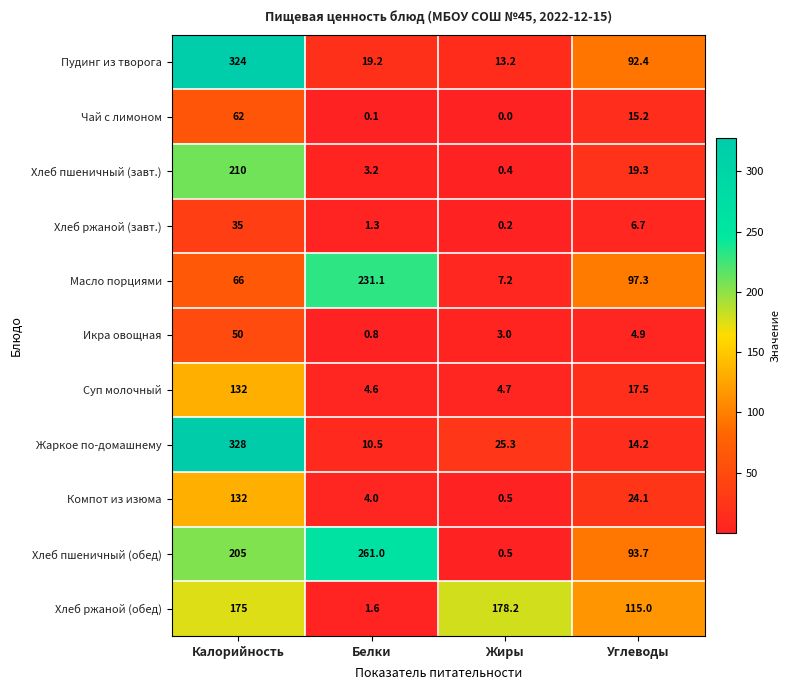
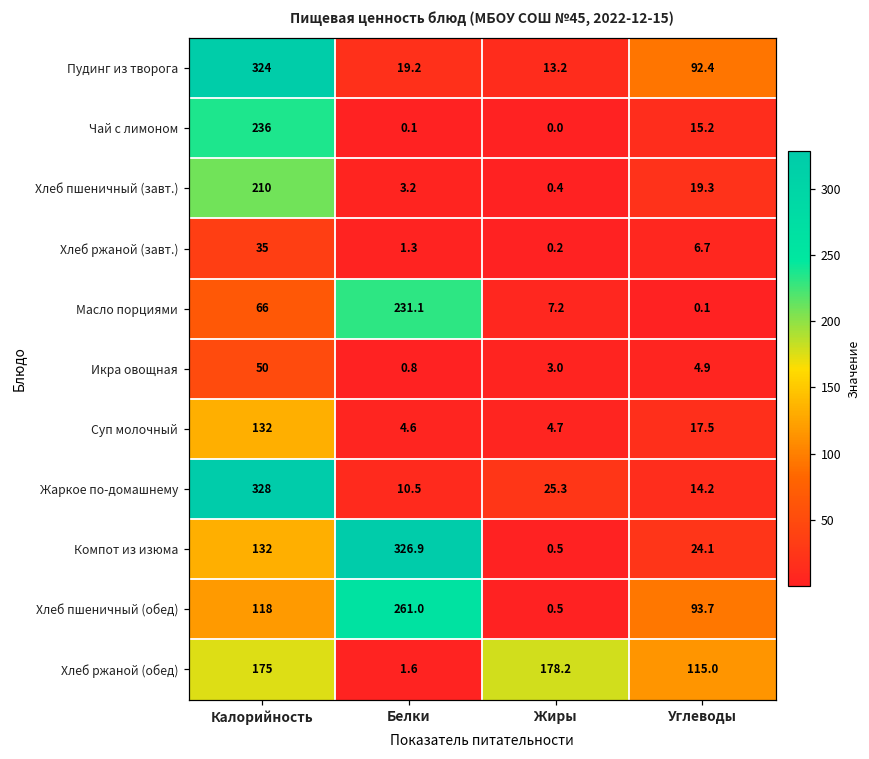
Чай с лимоном, Калорийность: 62 -> 236
Масло порциями, Углеводы: 97.3 -> 0.1
Компот из изюма, Белки: 4.0 -> 326.9
Хлеб пшеничный (обед), Калорийность: 205 -> 118
